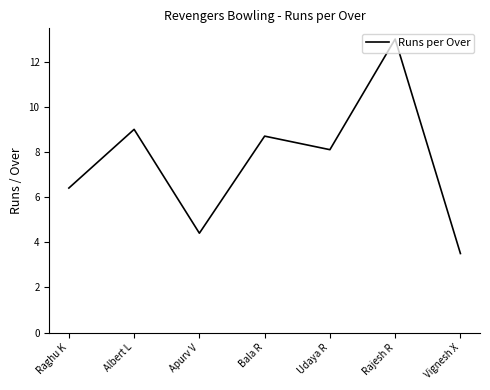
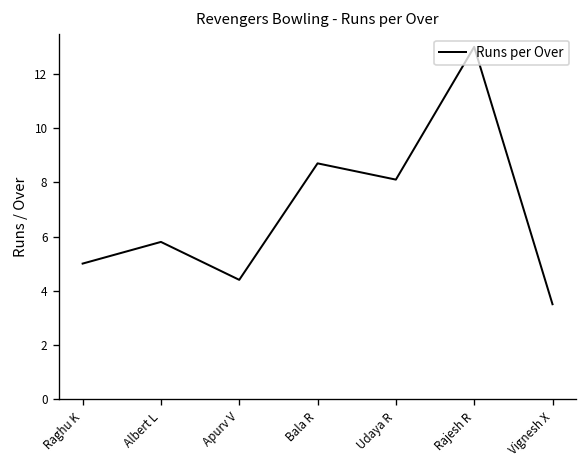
Raghu K: 6.4 -> 5.0
Albert L: 9.0 -> 5.8
